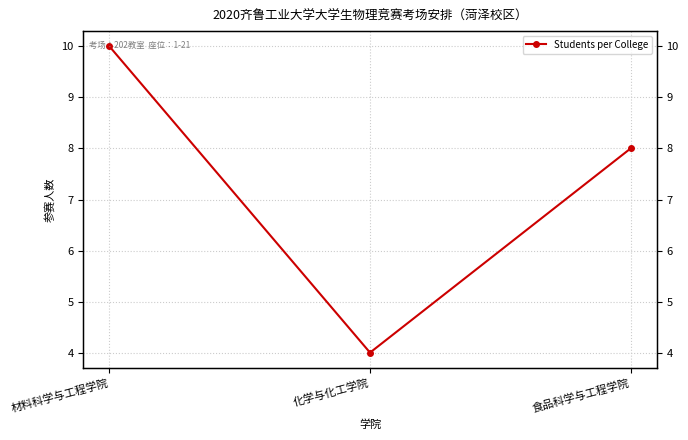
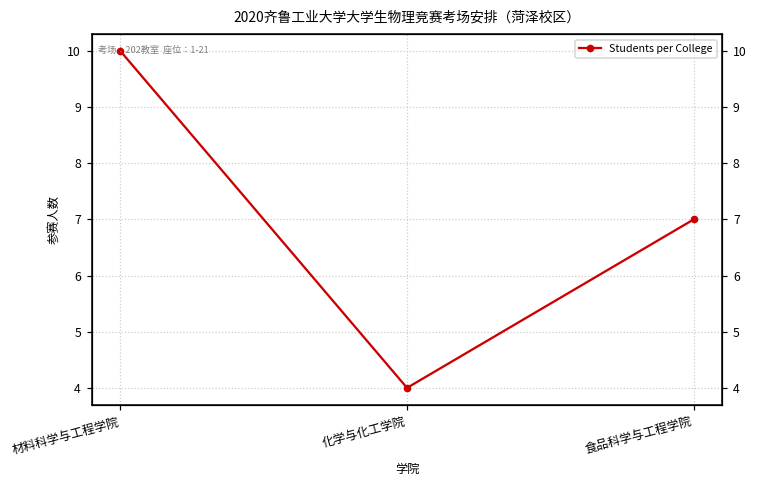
食品科学与工程学院: 8 -> 7
